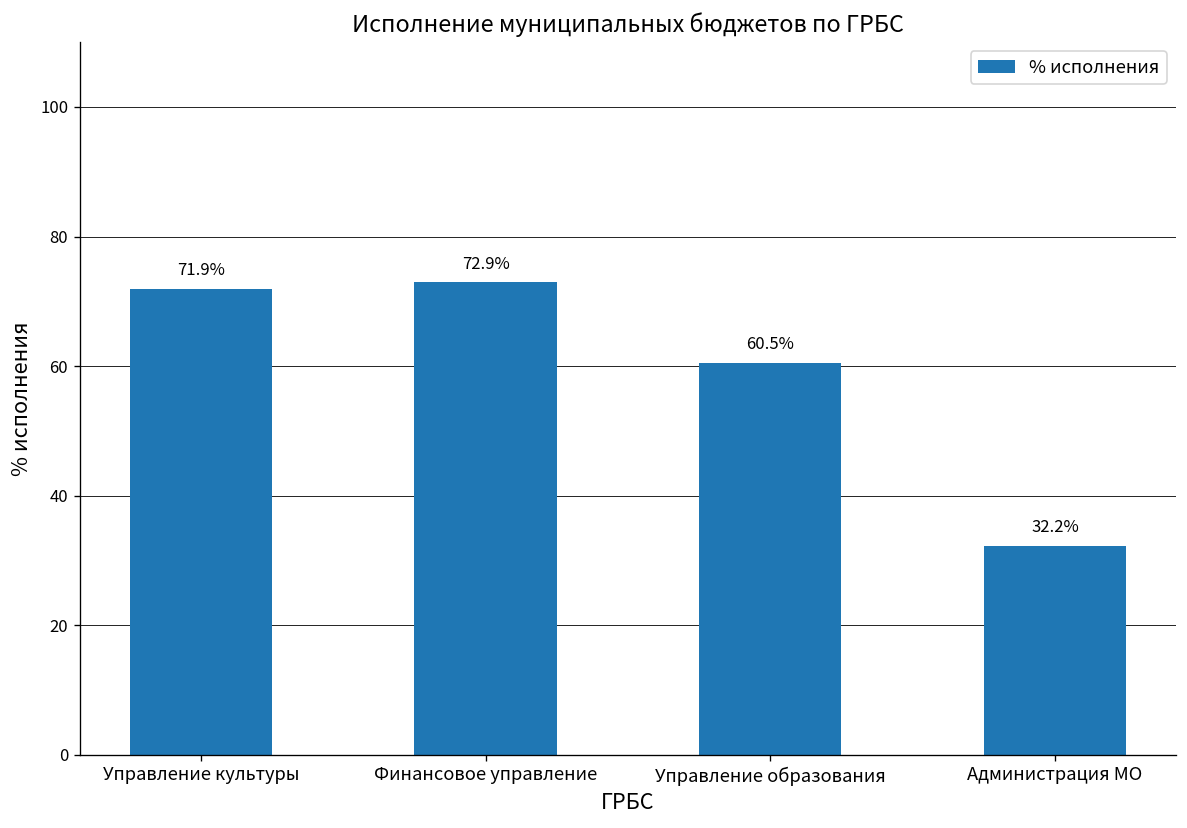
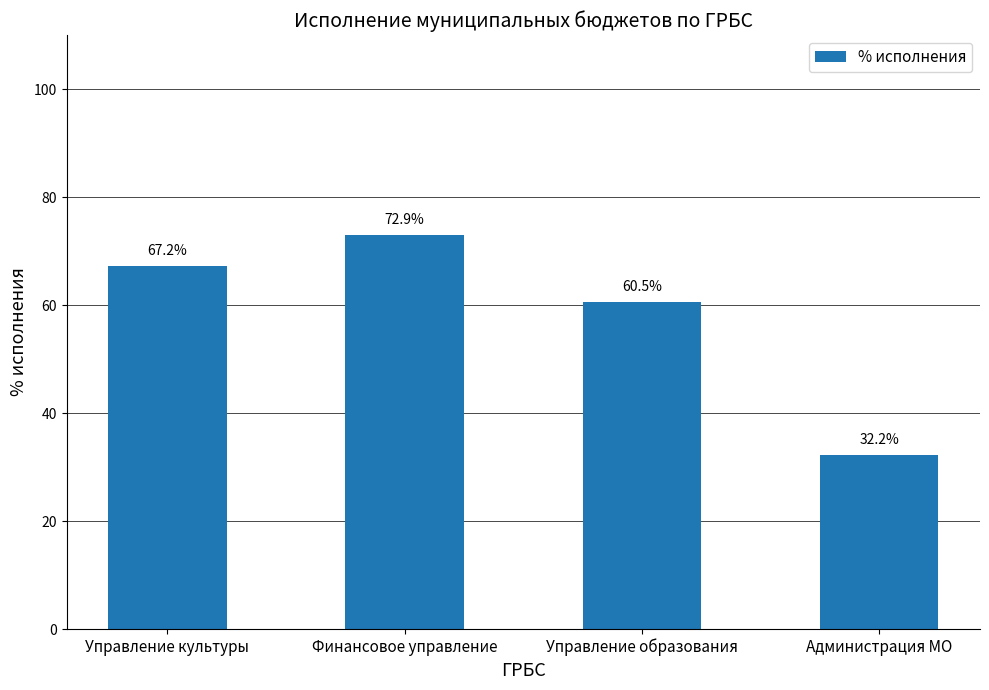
Управление культуры: 71.9% -> 67.2%
